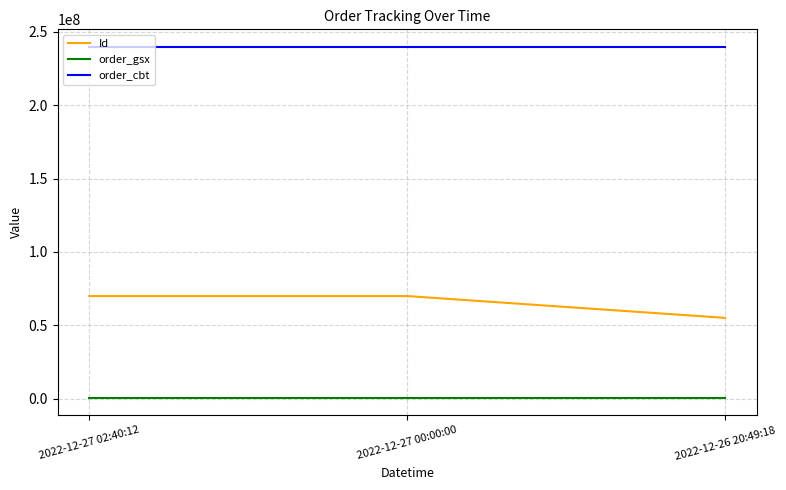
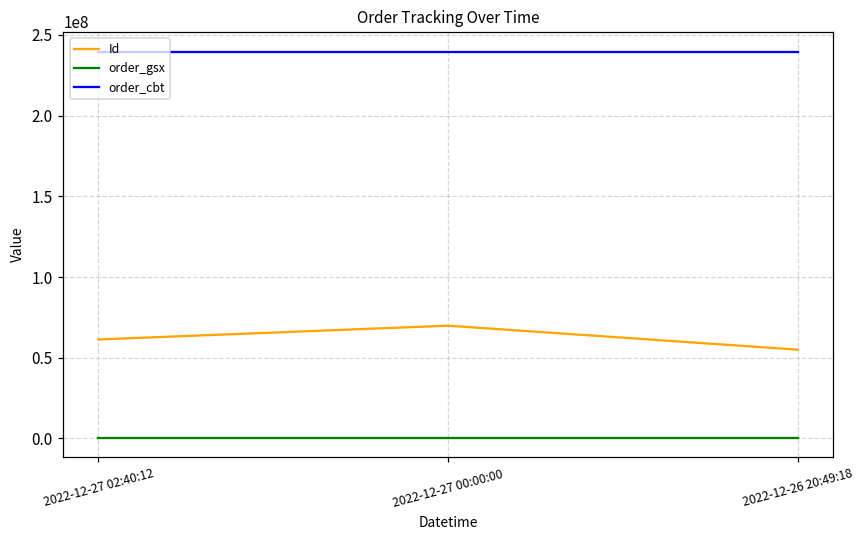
Id, 2022-12-27 02:40:12: 70000000 -> 61000000
